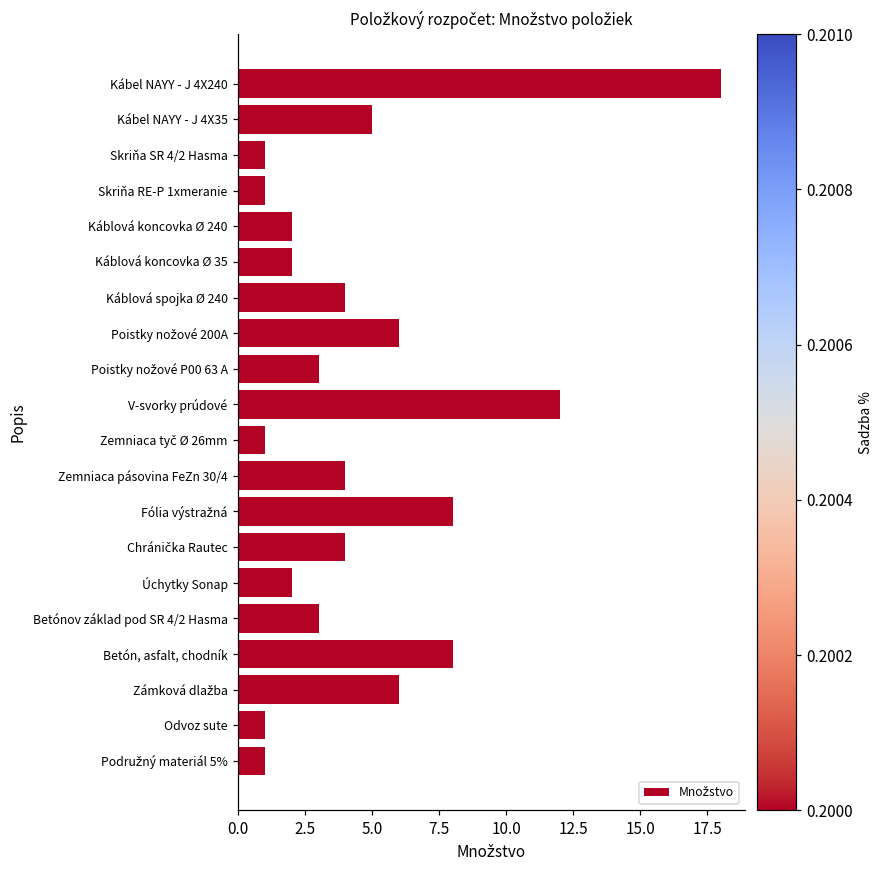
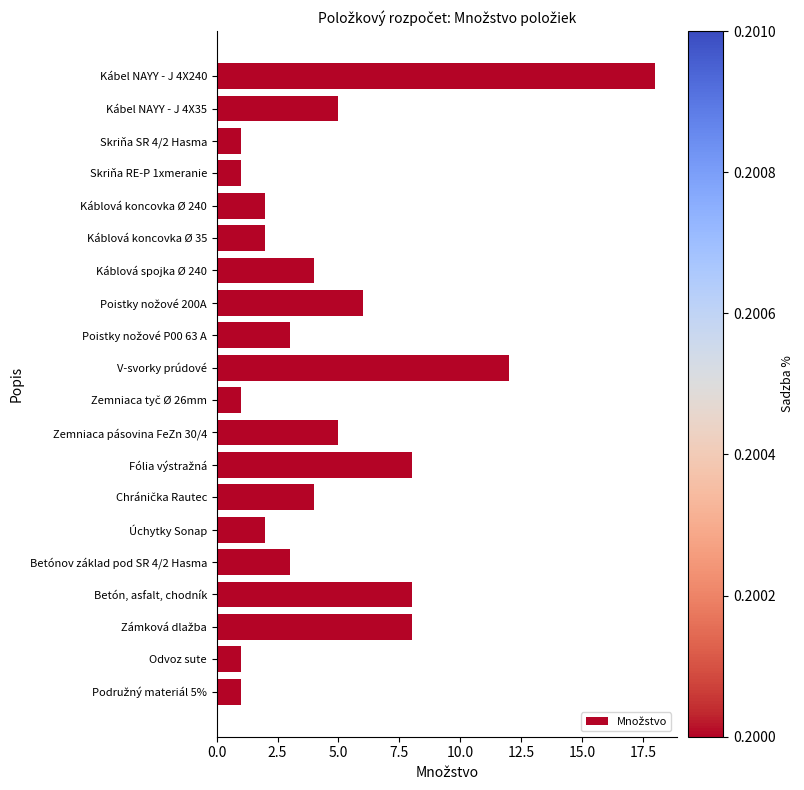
Zemniaca pásovina FeZn 30/4: 4 -> 5
Zámková dlažba: 6 -> 8
